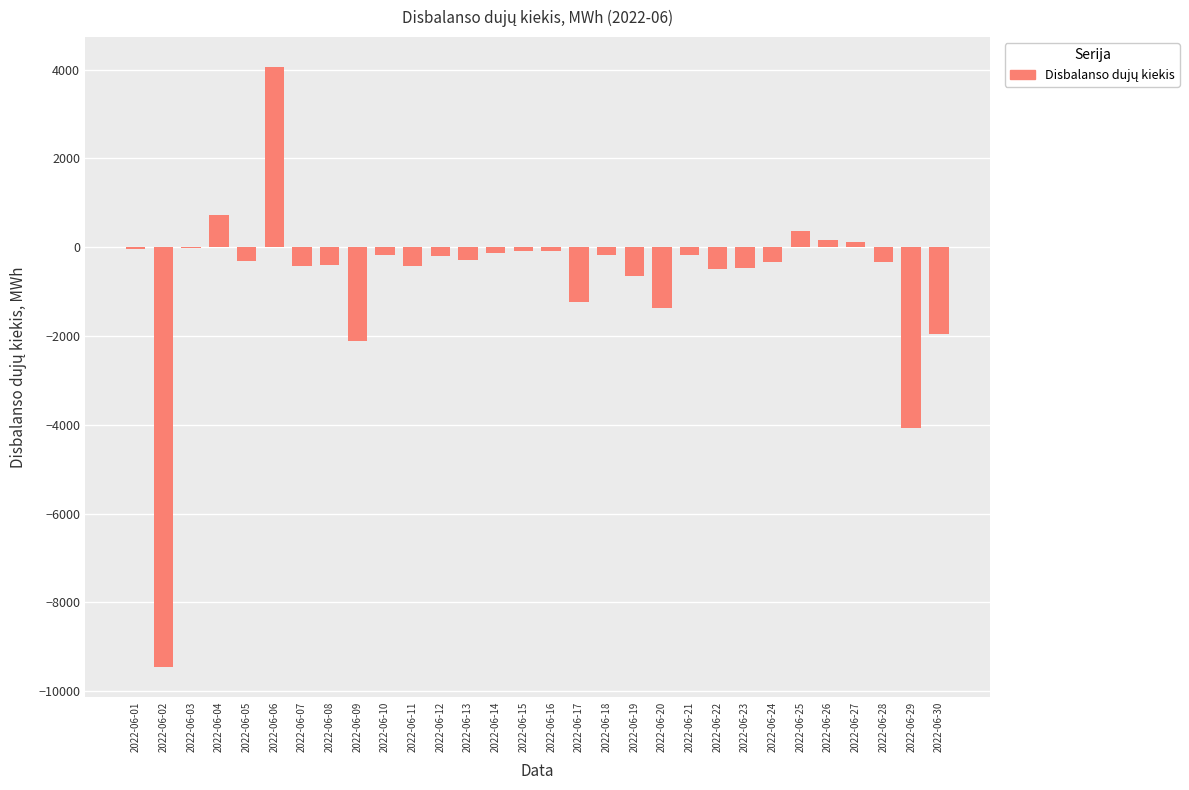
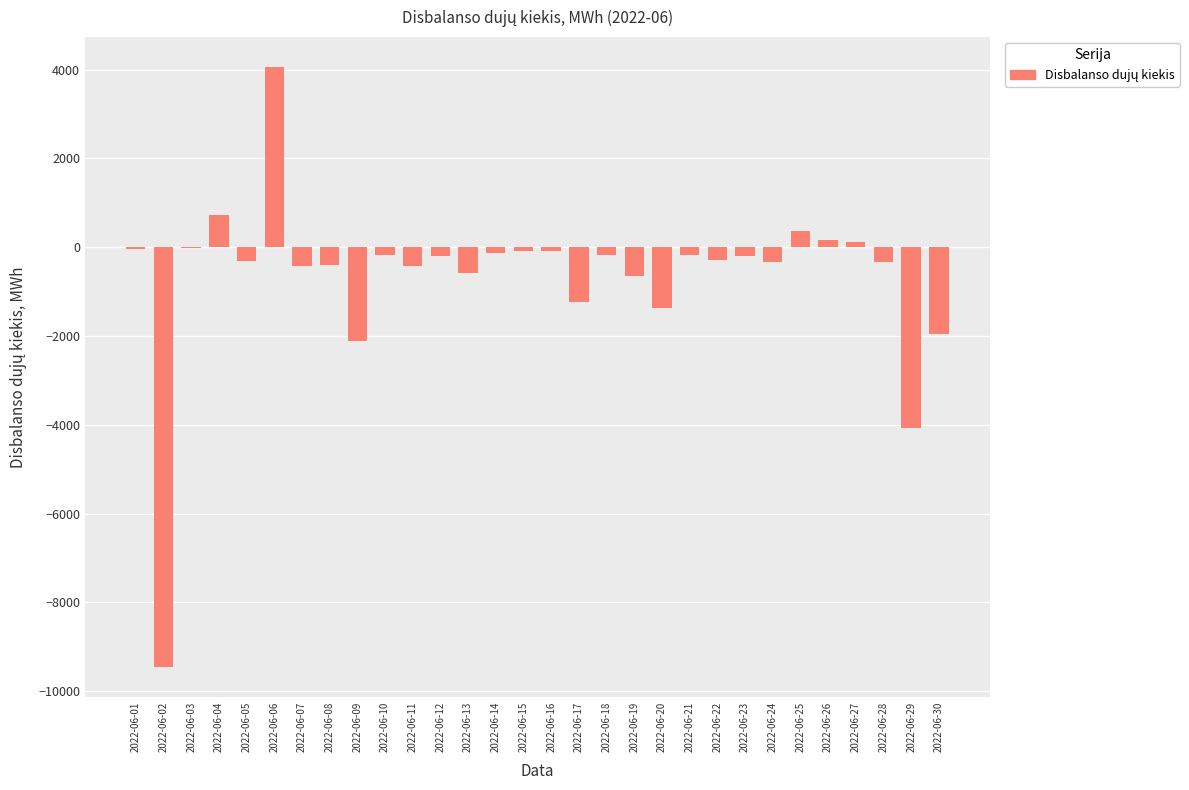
2022-06-13: -300 -> -600
2022-06-22: -500 -> -300
2022-06-23: -500 -> -200
